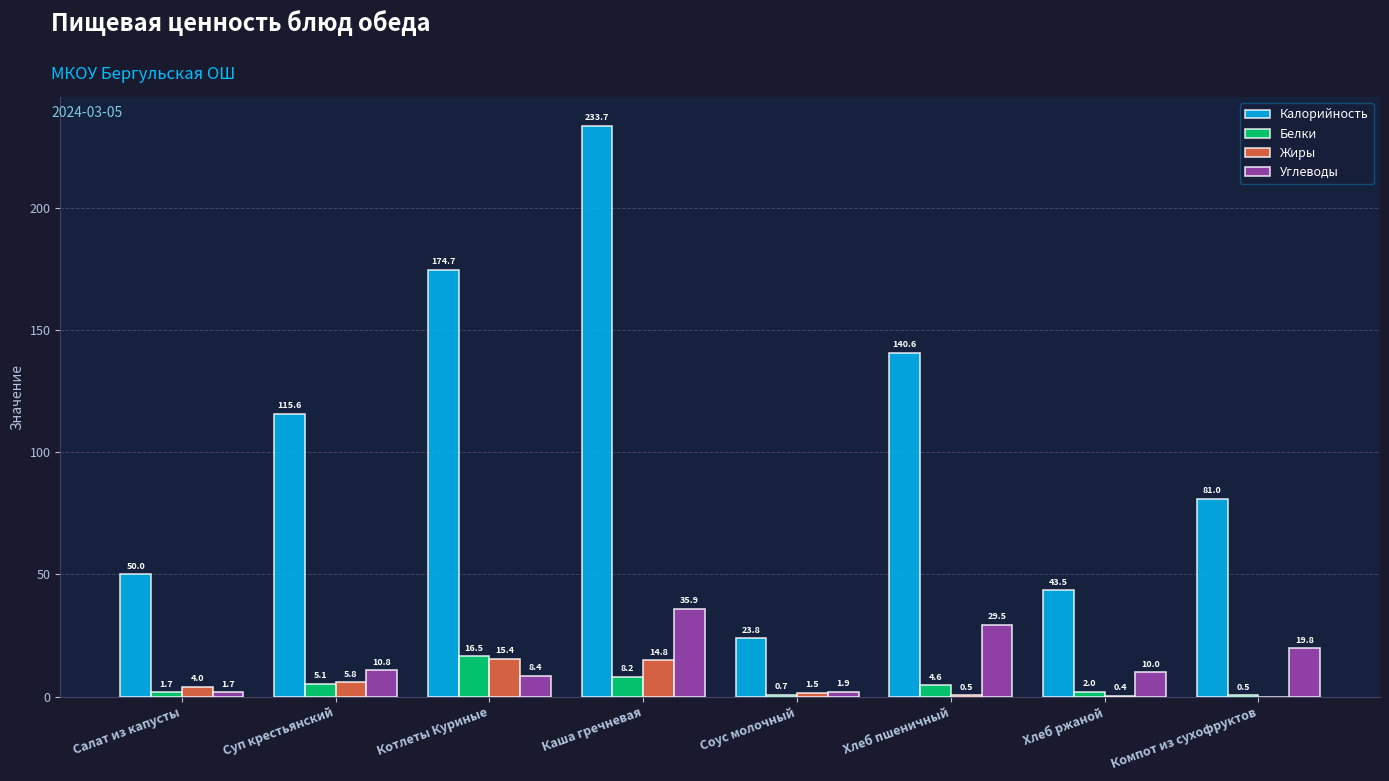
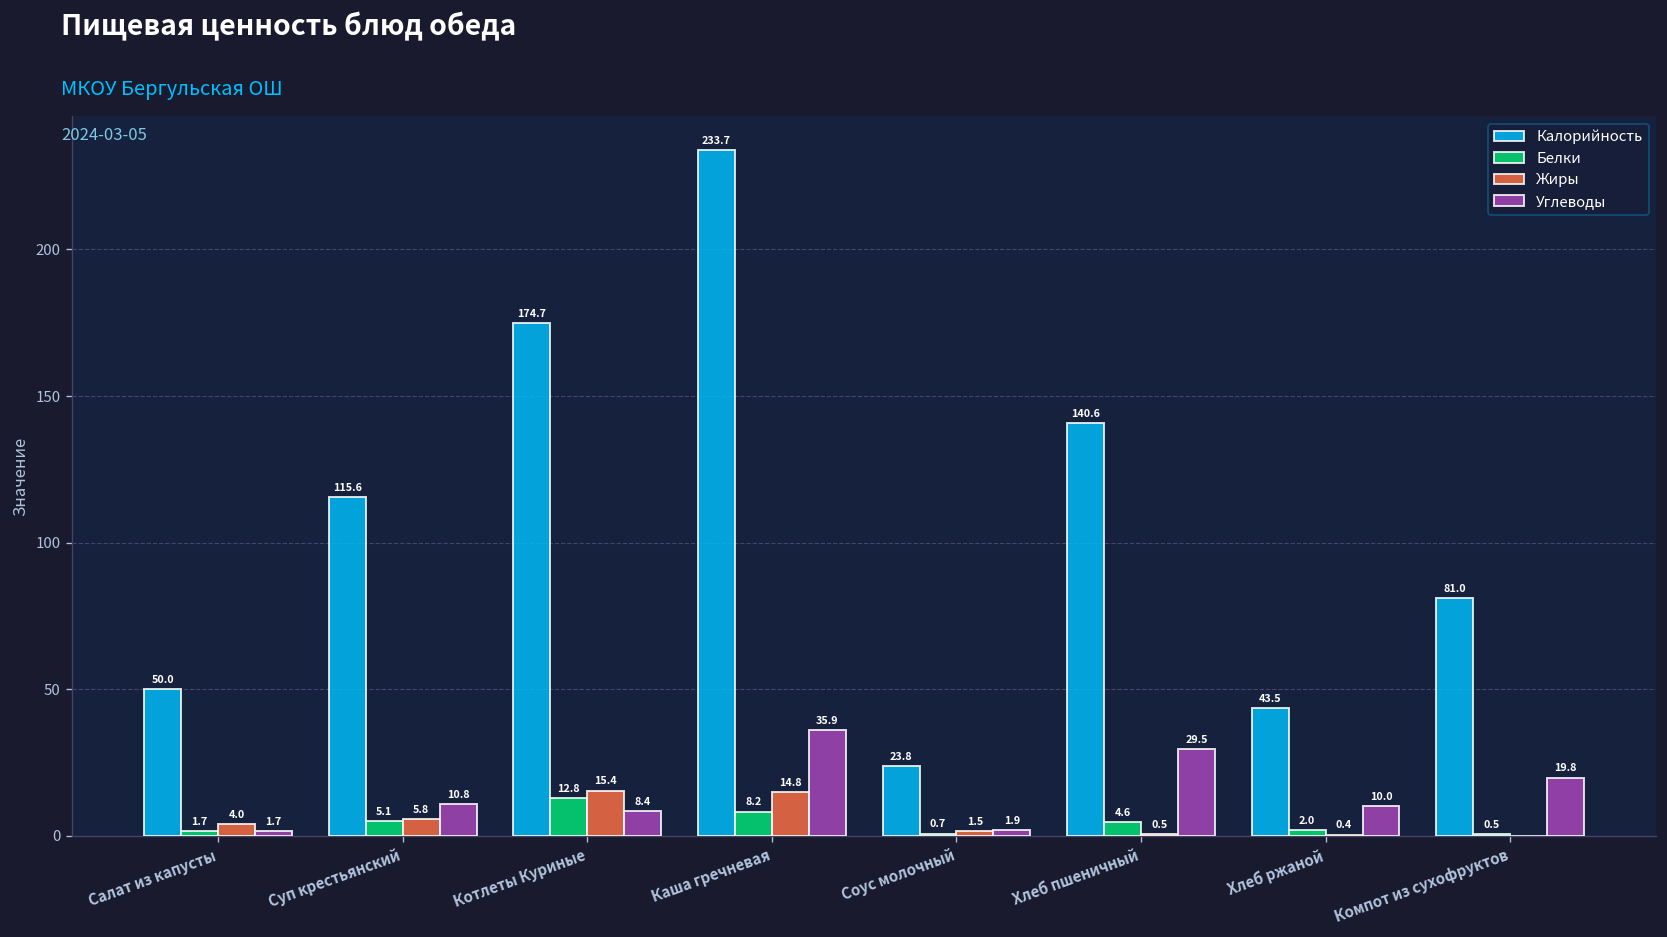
Белки, Котлеты Куриные: 16.5 -> 12.8
